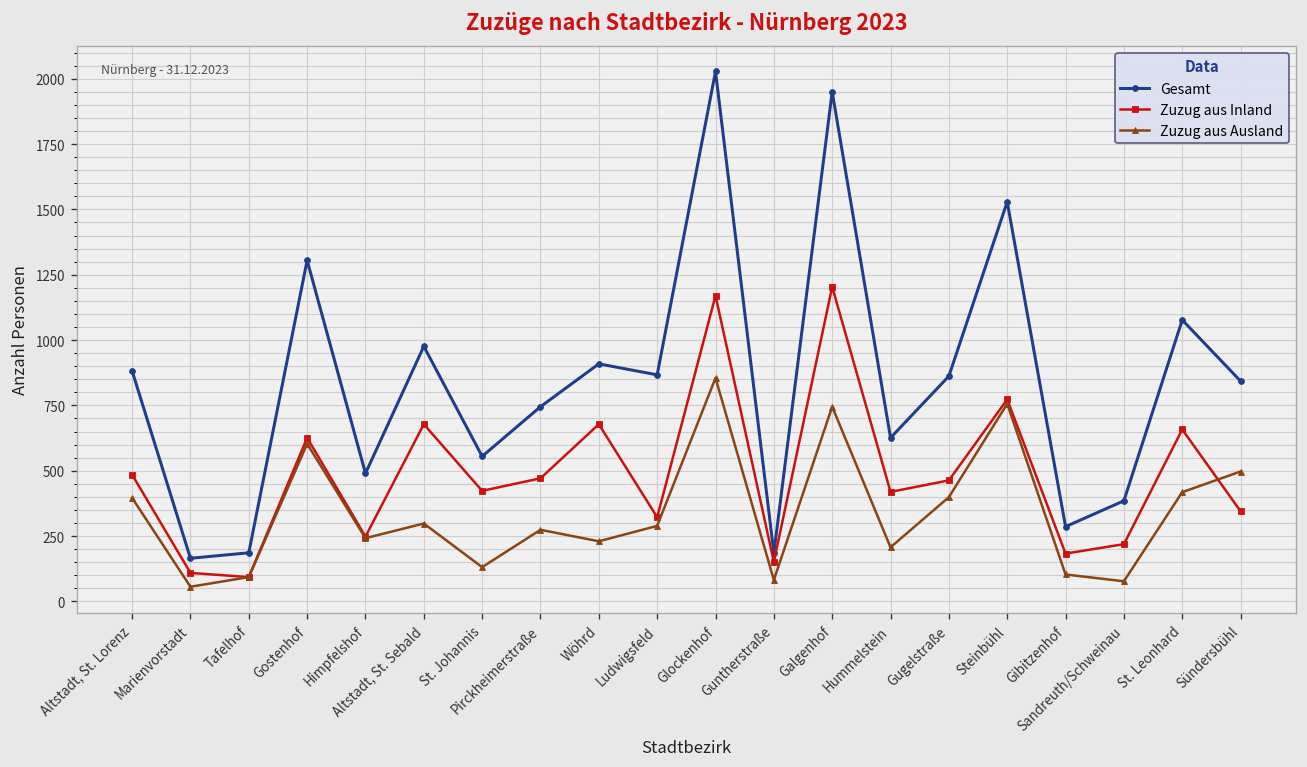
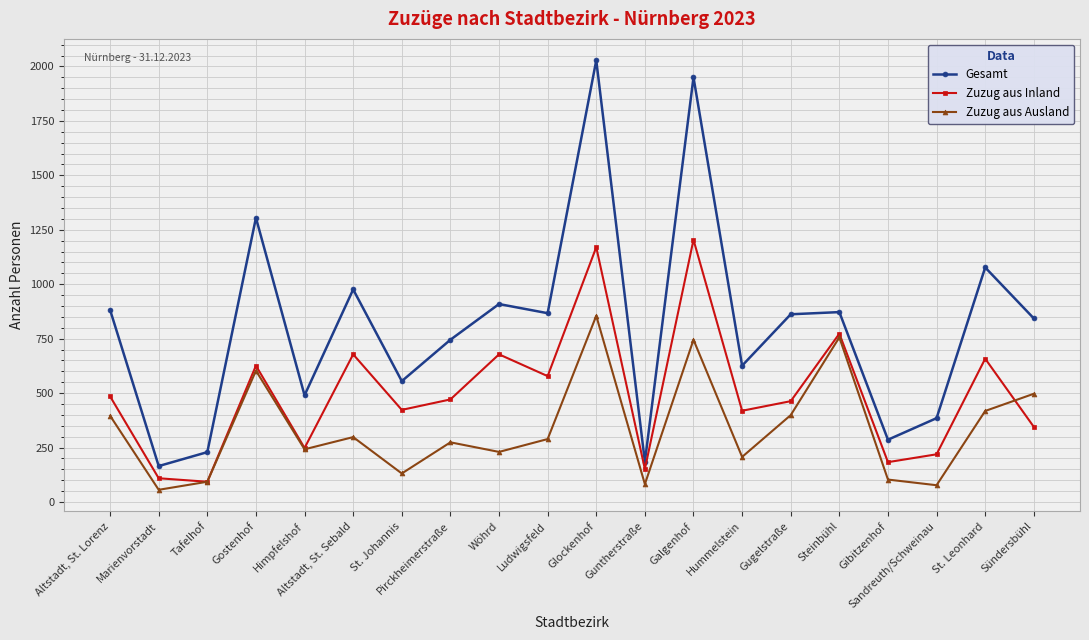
Gesamt, Tafelhof: 190 -> 230
Zuzug aus Inland, Ludwigsfeld: 320 -> 580
Gesamt, Steinbühl: 1530 -> 870
